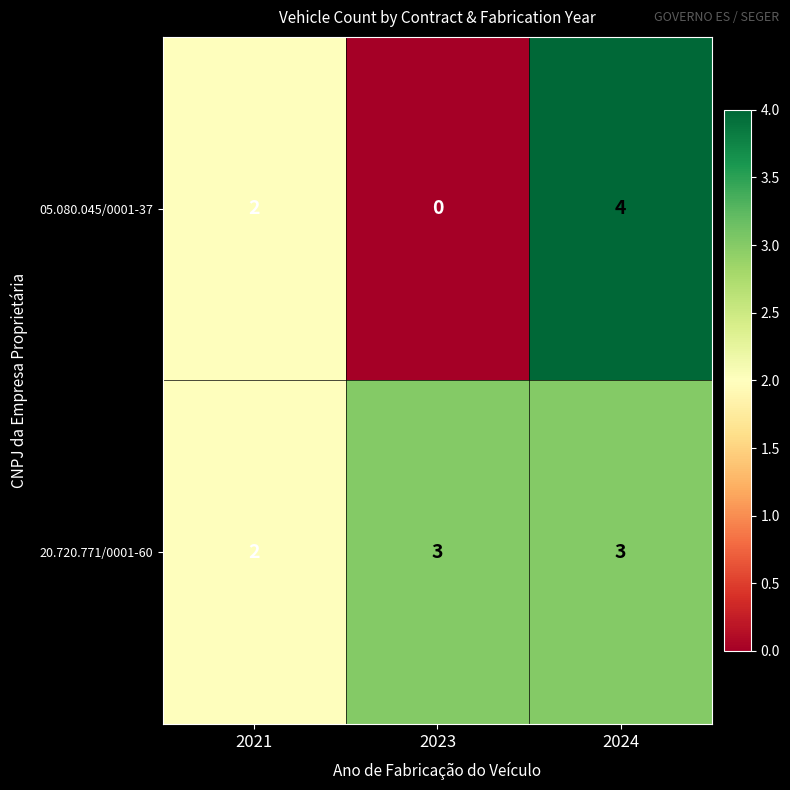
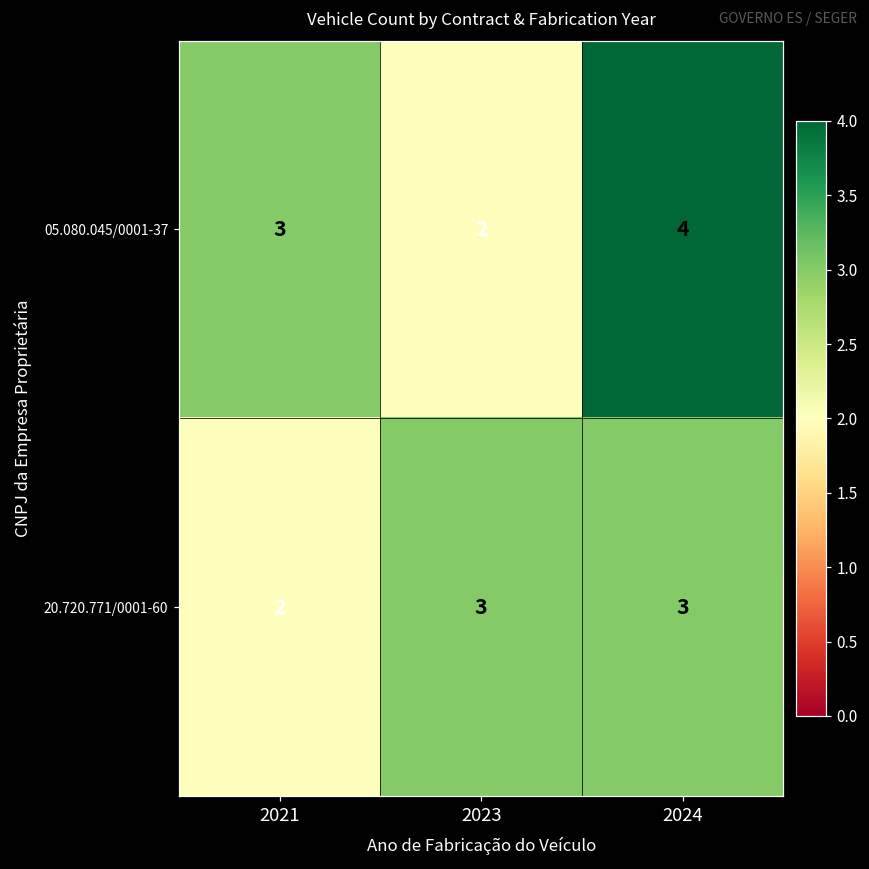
05.080.045/0001-37, 2021: 2 -> 3
05.080.045/0001-37, 2023: 0 -> 2
